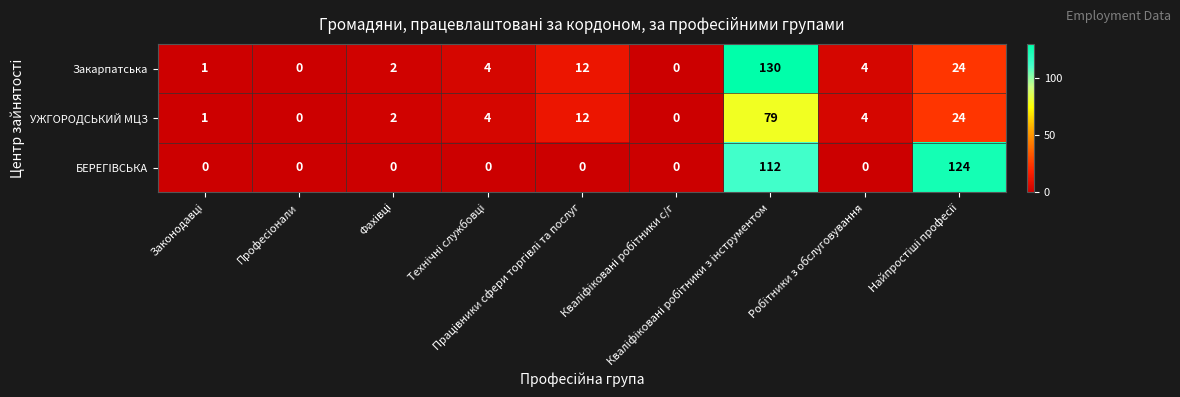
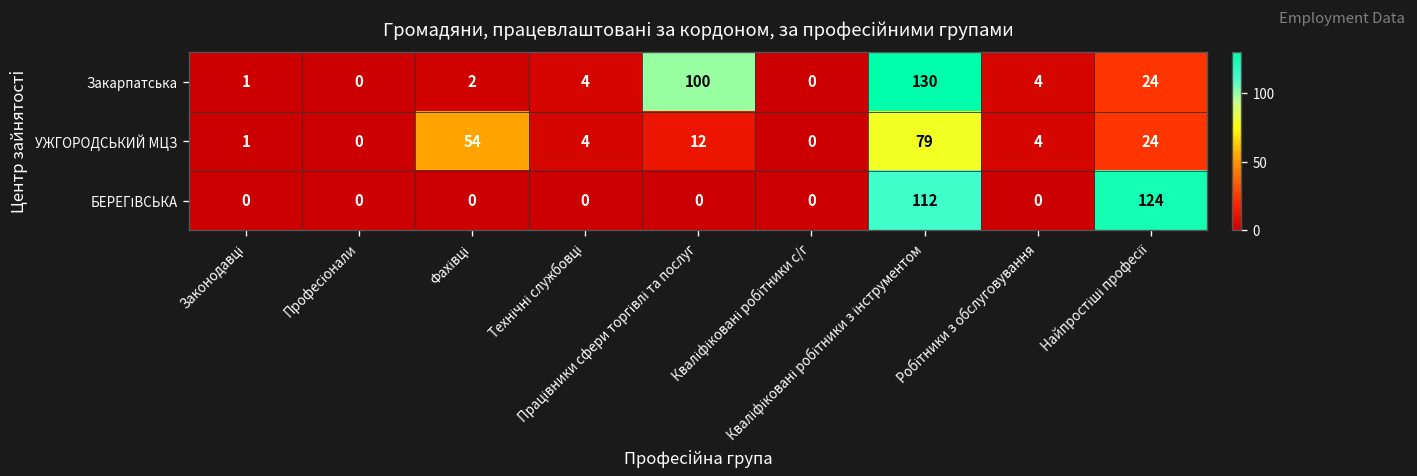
Закарпатська, Працівники сфери торгівлі та послуг: 12 -> 100
УЖГОРОДСЬКИЙ МЦЗ, Фахівці: 2 -> 54
